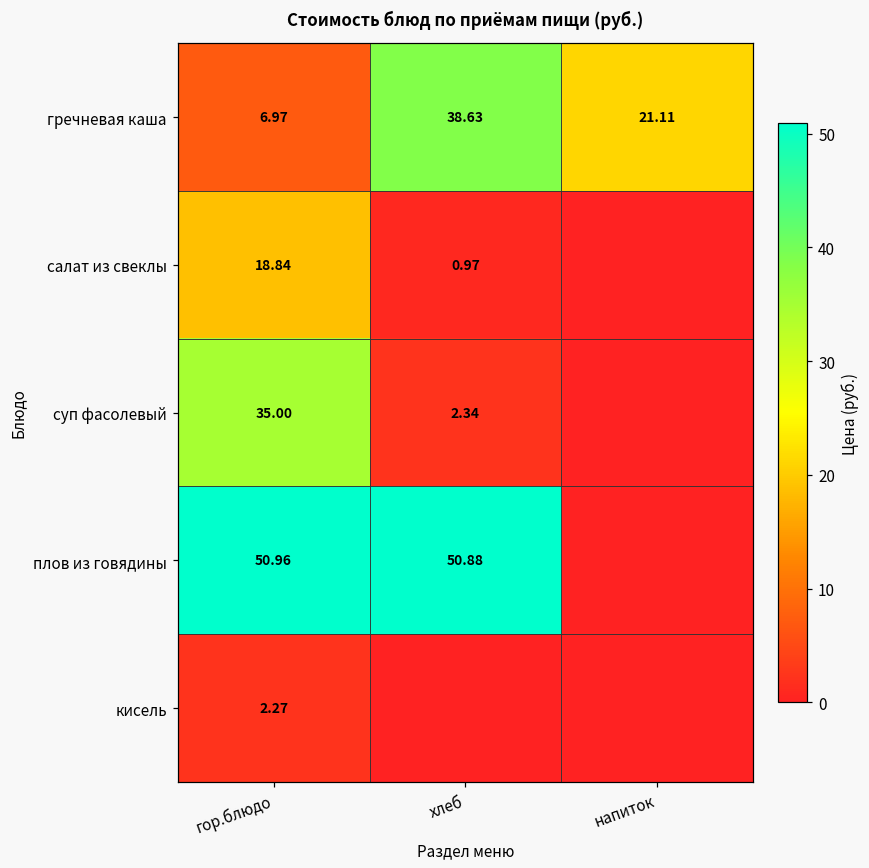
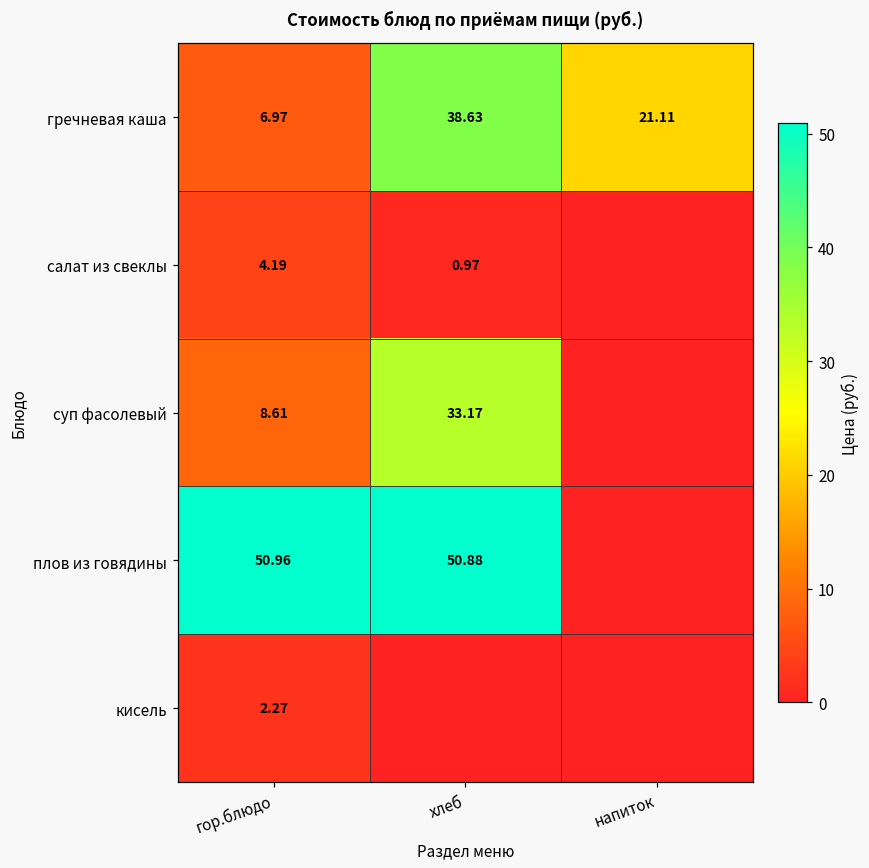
салат из свеклы, гор.блюдо: 18.84 -> 4.19
суп фасолевый, гор.блюдо: 35.00 -> 8.61
суп фасолевый, хлеб: 2.34 -> 33.17
